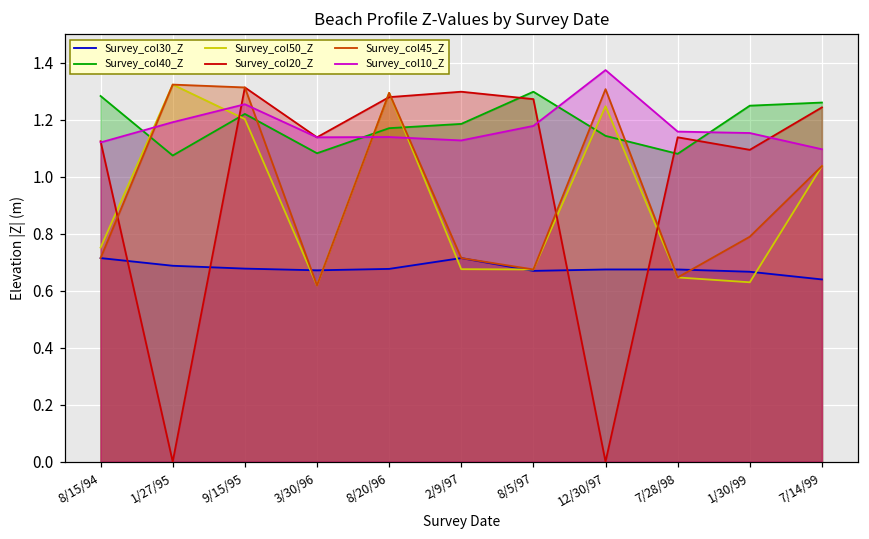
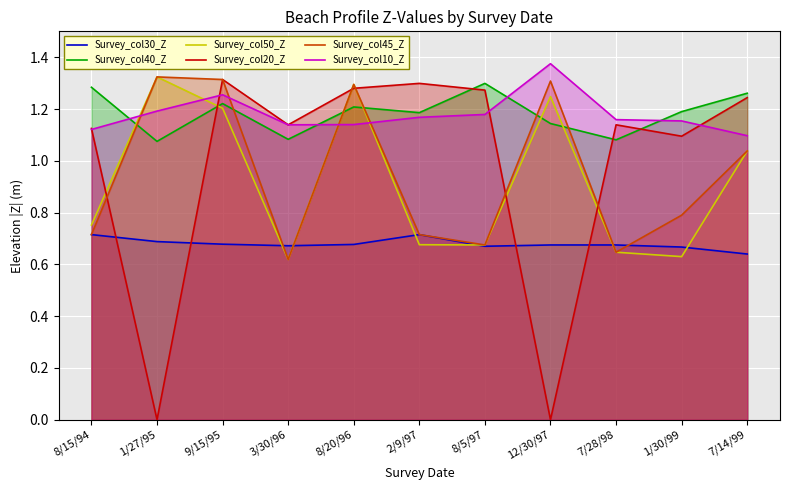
Survey_col40_Z, 8/20/96: 1.17 -> 1.21
Survey_col10_Z, 2/9/97: 1.13 -> 1.17
Survey_col40_Z, 1/30/99: 1.25 -> 1.19
